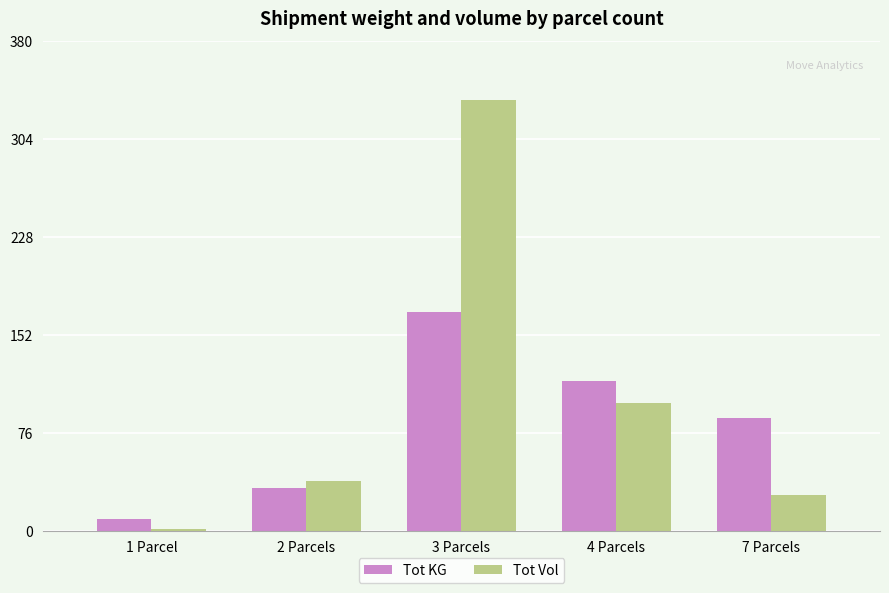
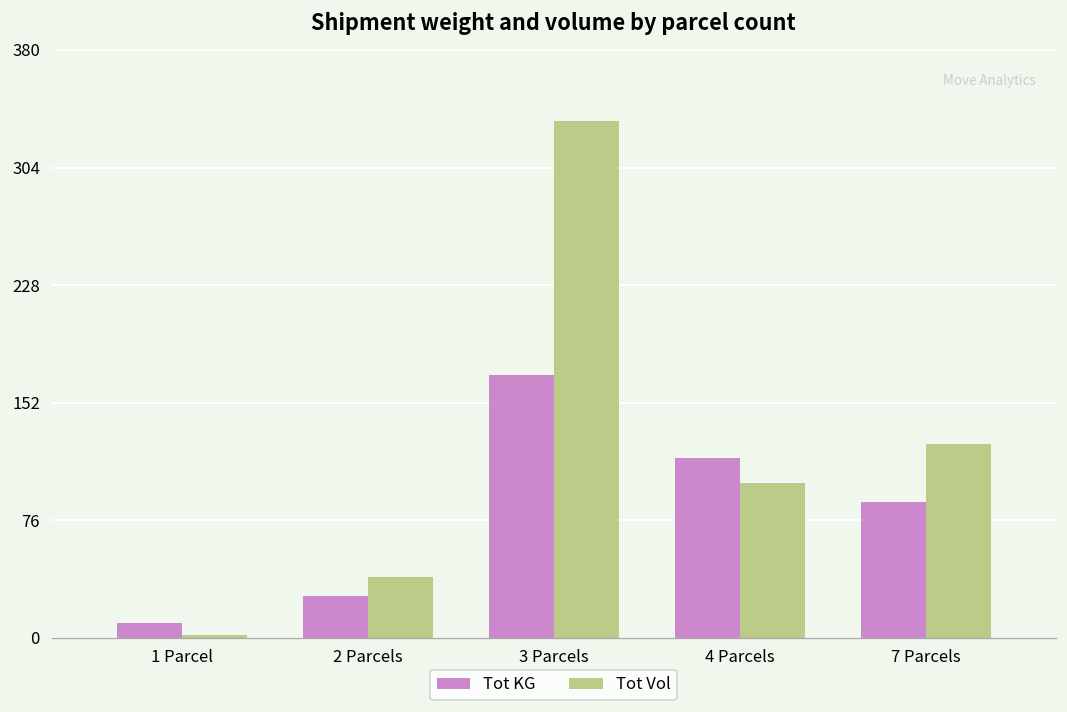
Tot KG, 2 Parcels: 34 -> 27
Tot Vol, 7 Parcels: 28 -> 125
